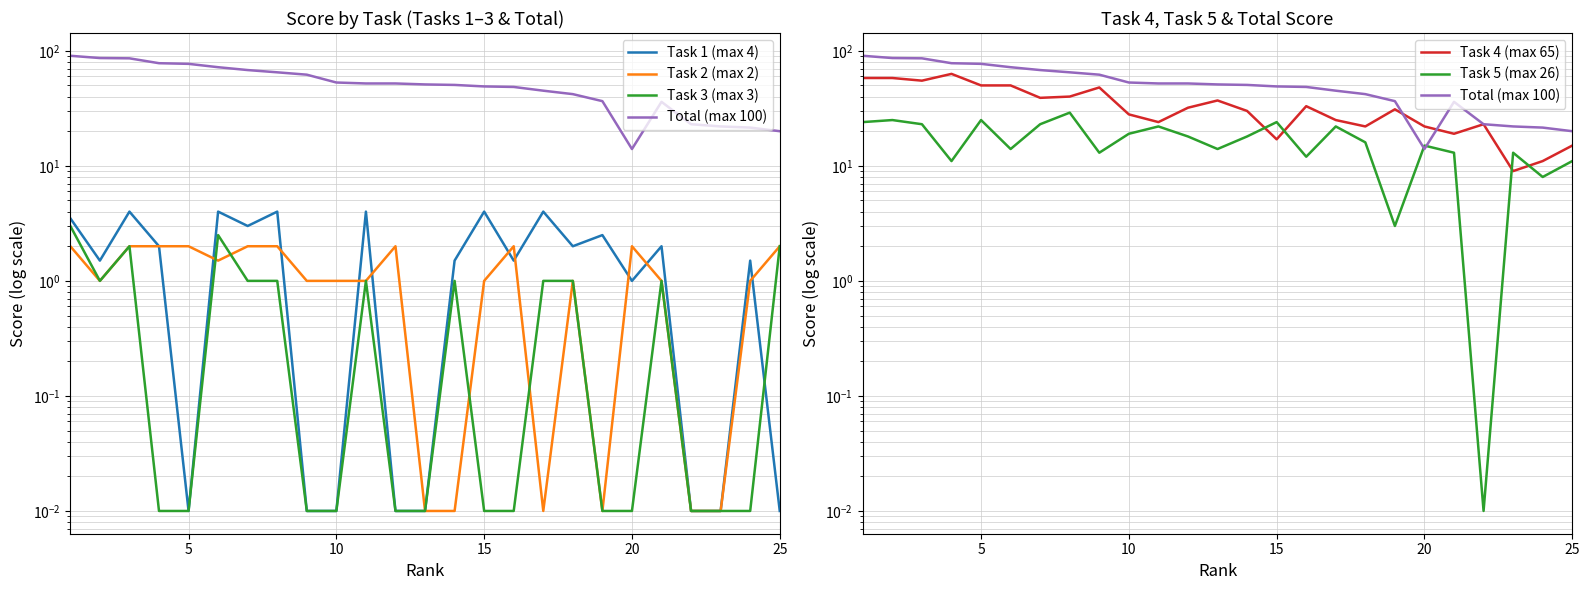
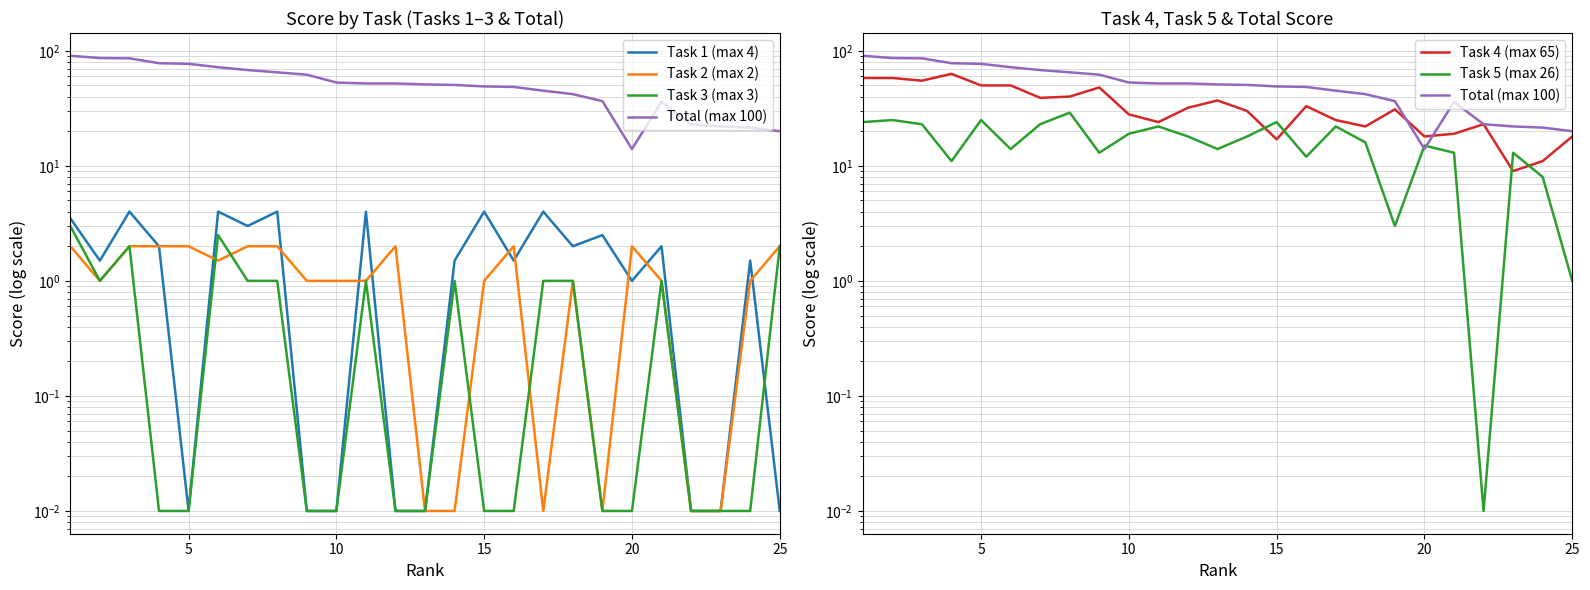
Task 4, Task 5 & Total Score, Task 4 (max 65), 20: 22 -> 18
Task 4, Task 5 & Total Score, Task 4 (max 65), 25: 15 -> 18
Task 4, Task 5 & Total Score, Task 5 (max 26), 25: 11 -> 1
